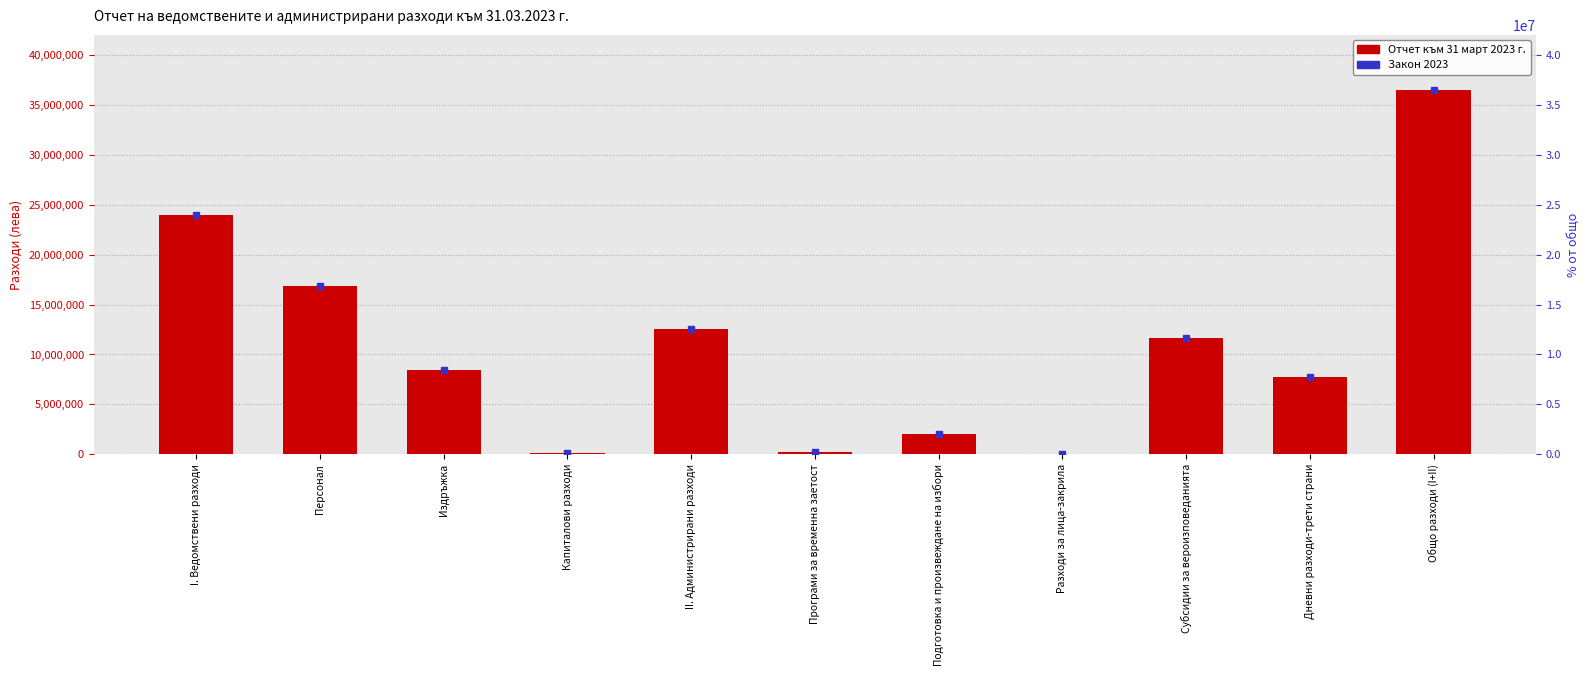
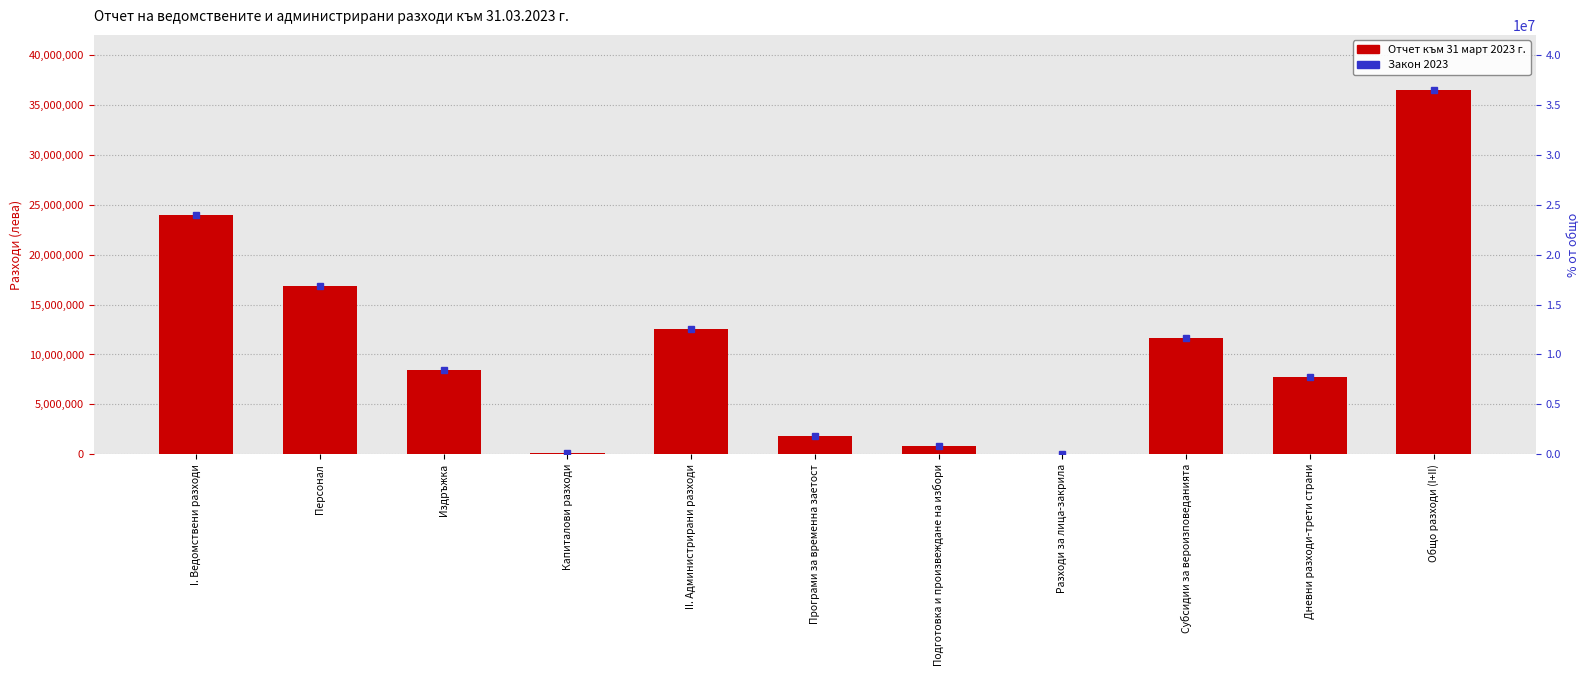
Отчет към 31 март 2023 г., Програми за временна заетост: 0 -> 2,000,000
Отчет към 31 март 2023 г., Подготовка и произвеждане на избори: 2,000,000 -> 1,000,000
